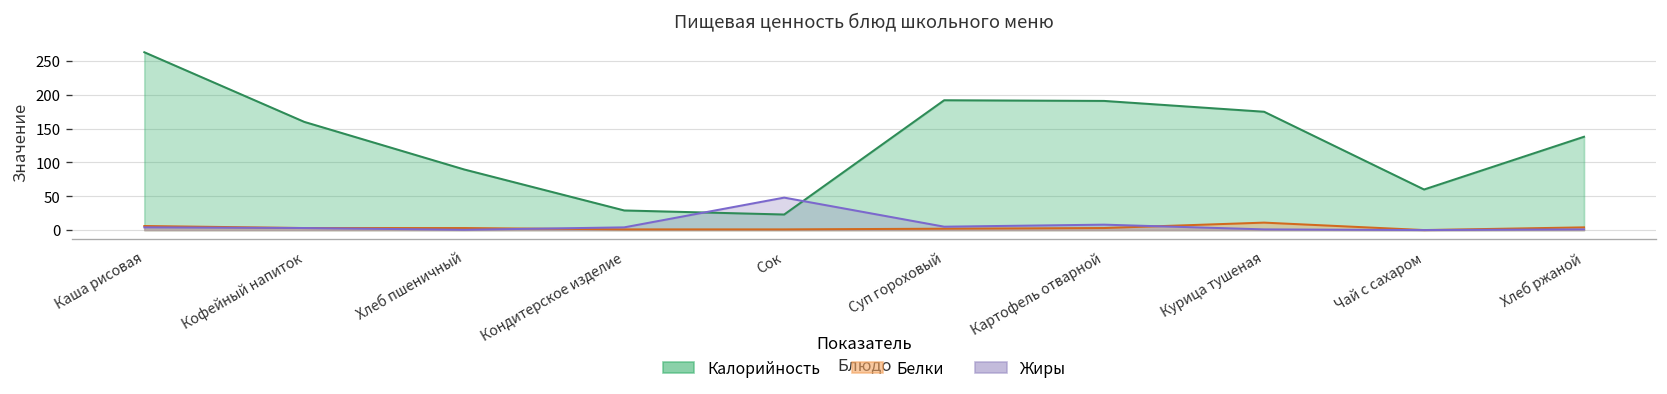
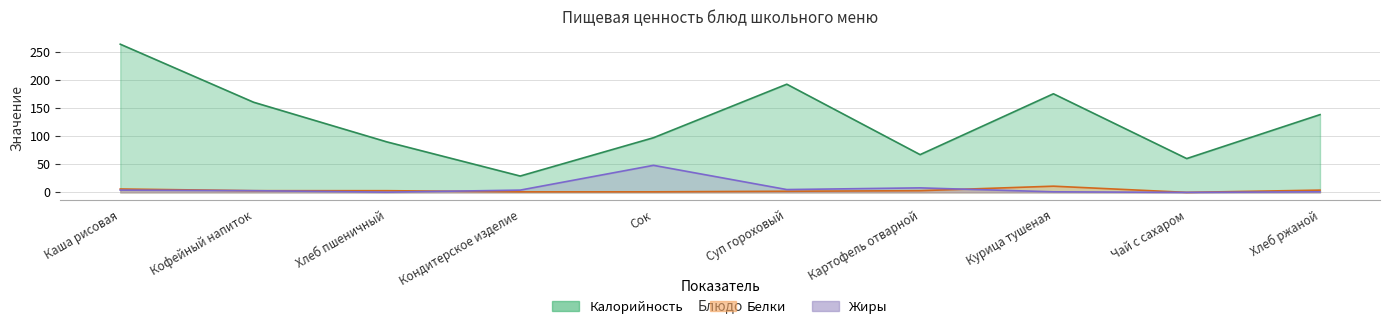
Калорийность, Сок: 20 -> 100
Калорийность, Картофель отварной: 190 -> 70
